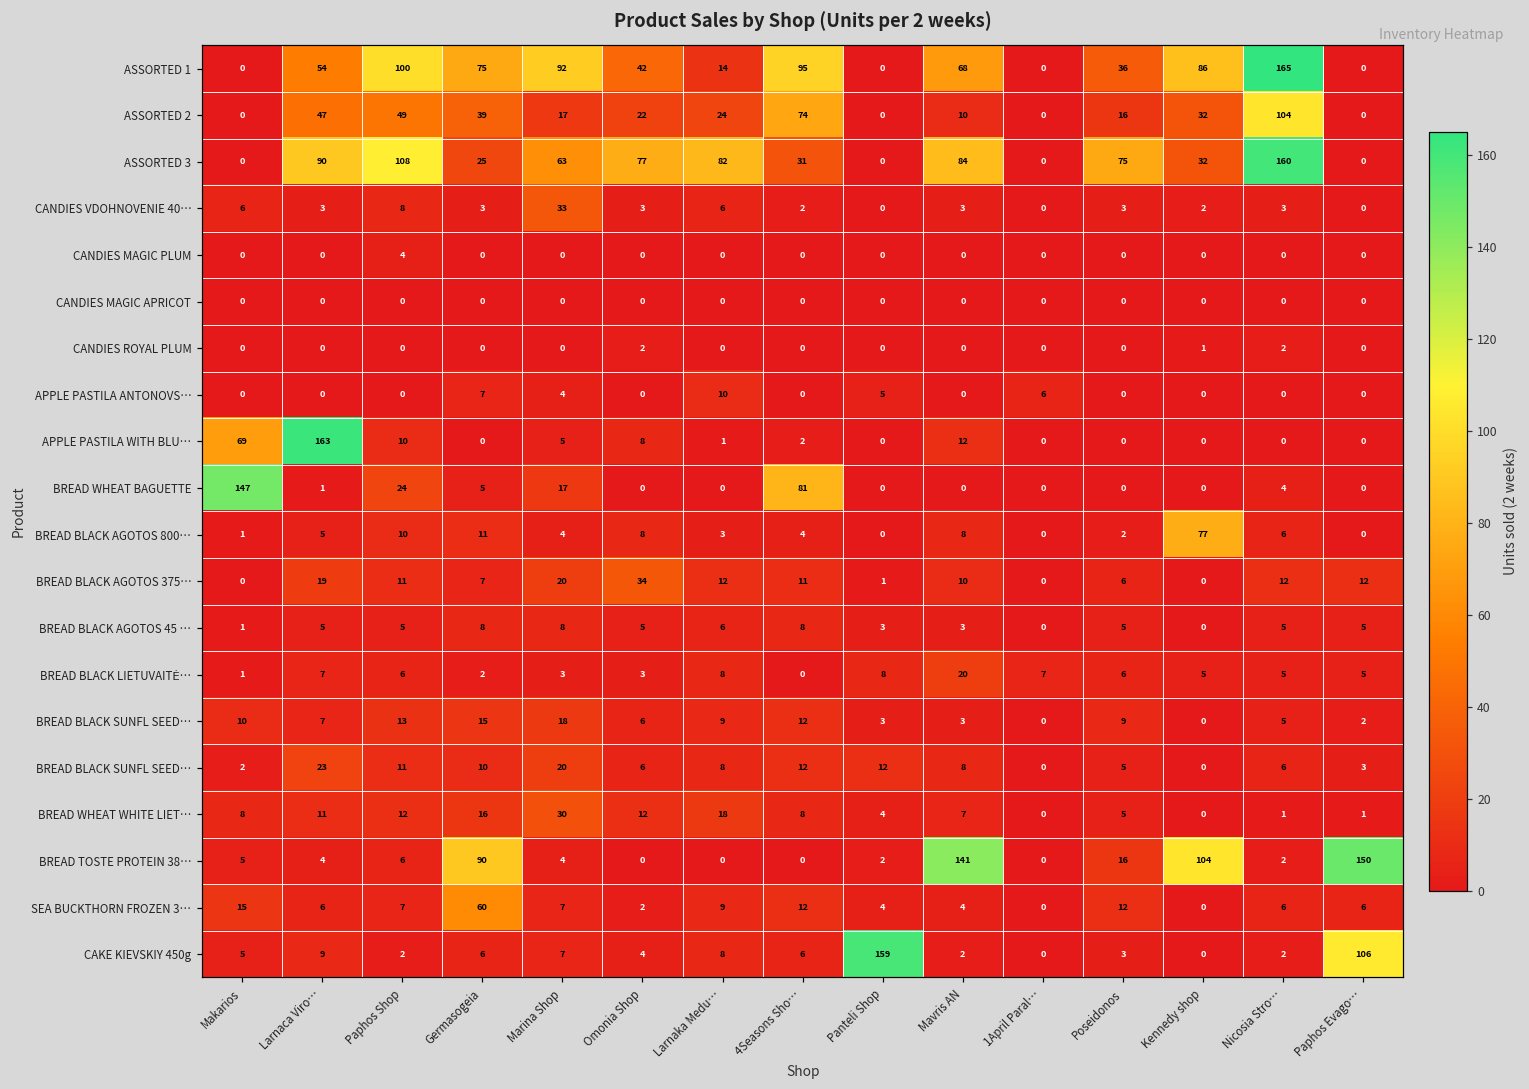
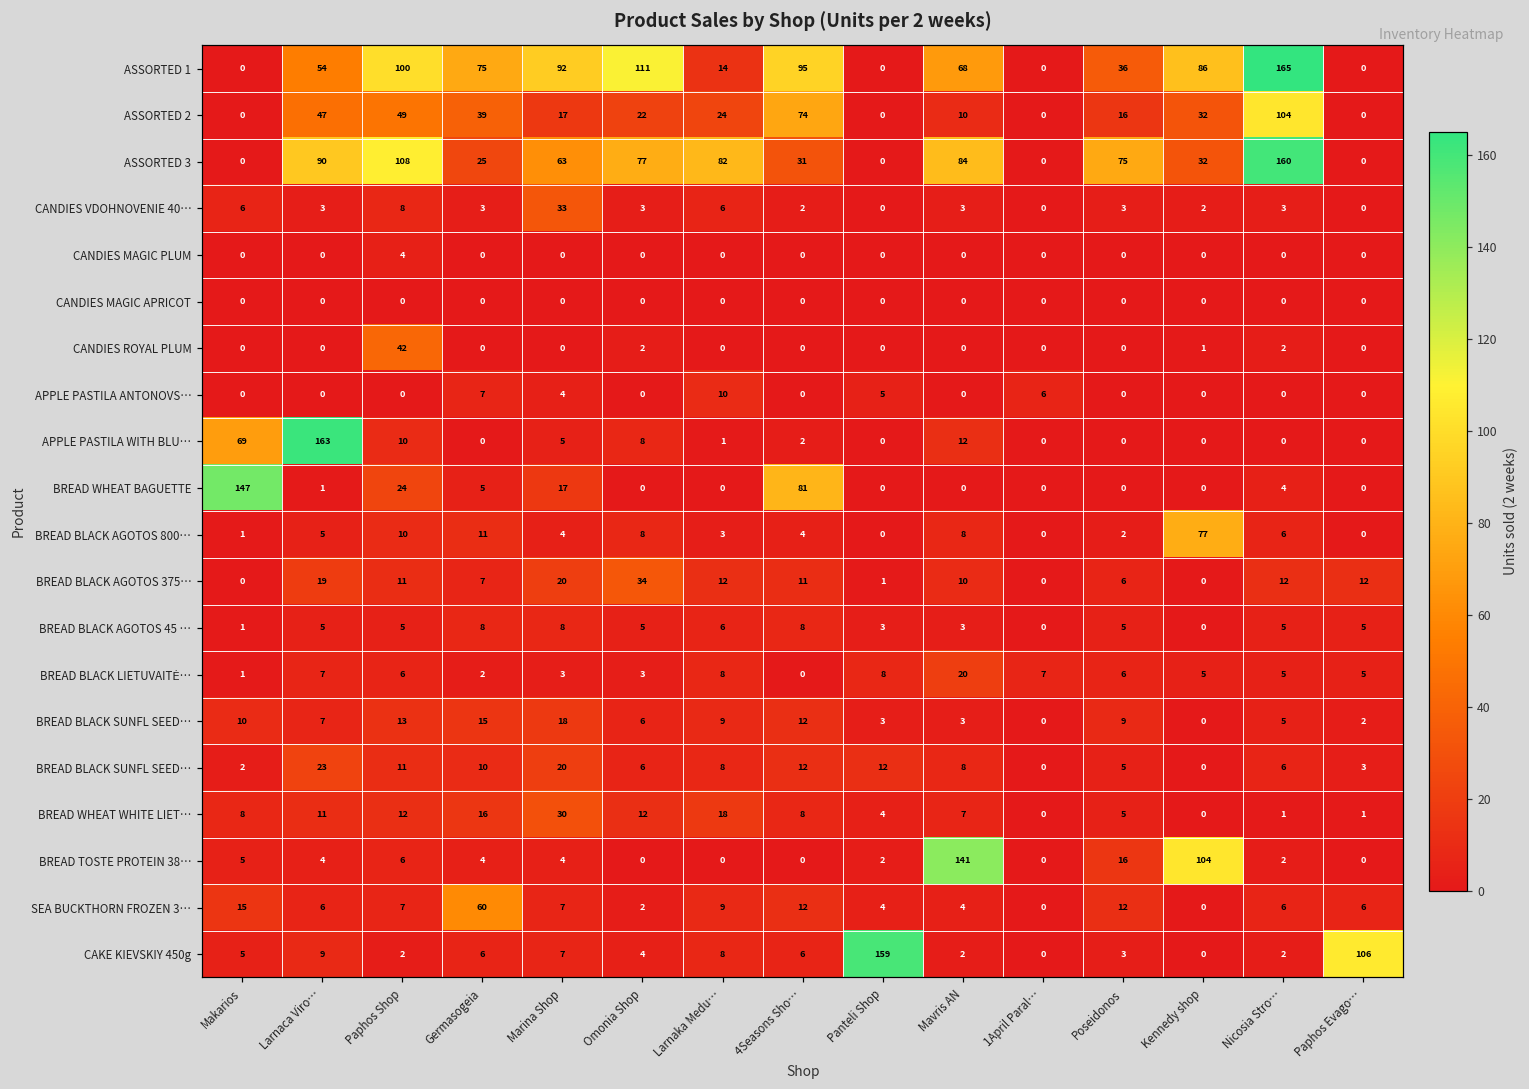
ASSORTED 1, Omonia Shop: 42 -> 111
CANDIES ROYAL PLUM, Paphos Shop: 0 -> 42
BREAD TOSTE PROTEIN 38…, Germasogeia: 90 -> 4
BREAD TOSTE PROTEIN 38…, Paphos Evago…: 150 -> 0
